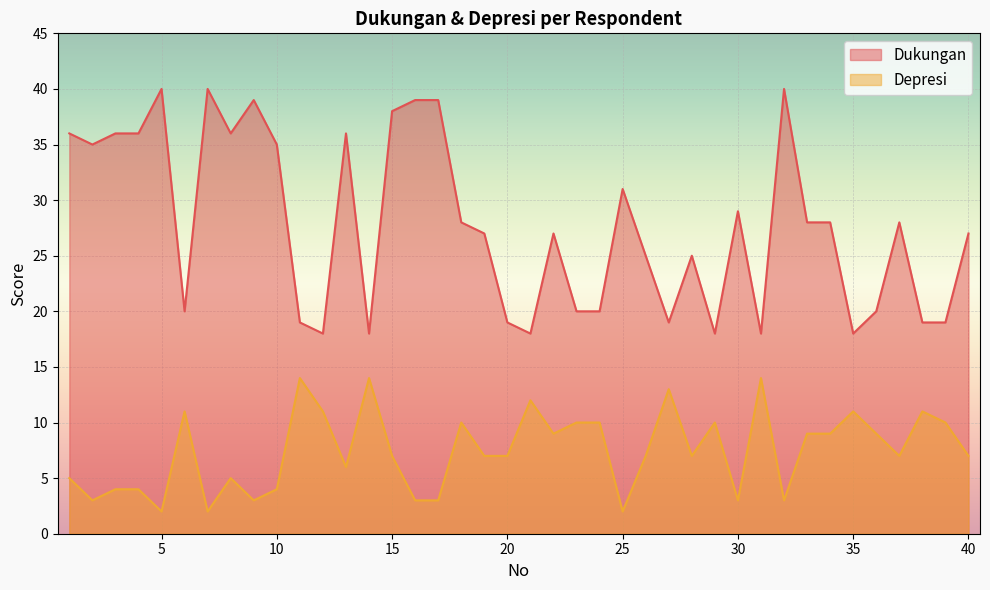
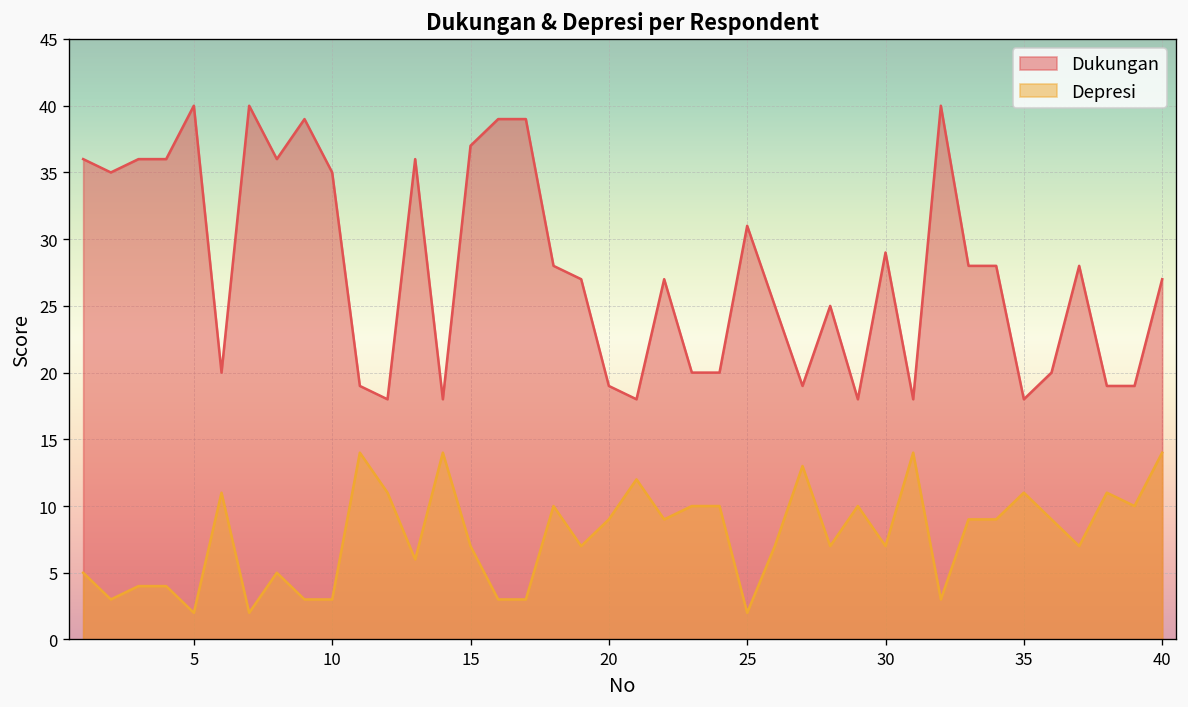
Depresi, 10: 4 -> 3
Dukungan, 15: 38 -> 37
Depresi, 20: 7 -> 9
Depresi, 30: 3 -> 7
Depresi, 40: 7 -> 14
